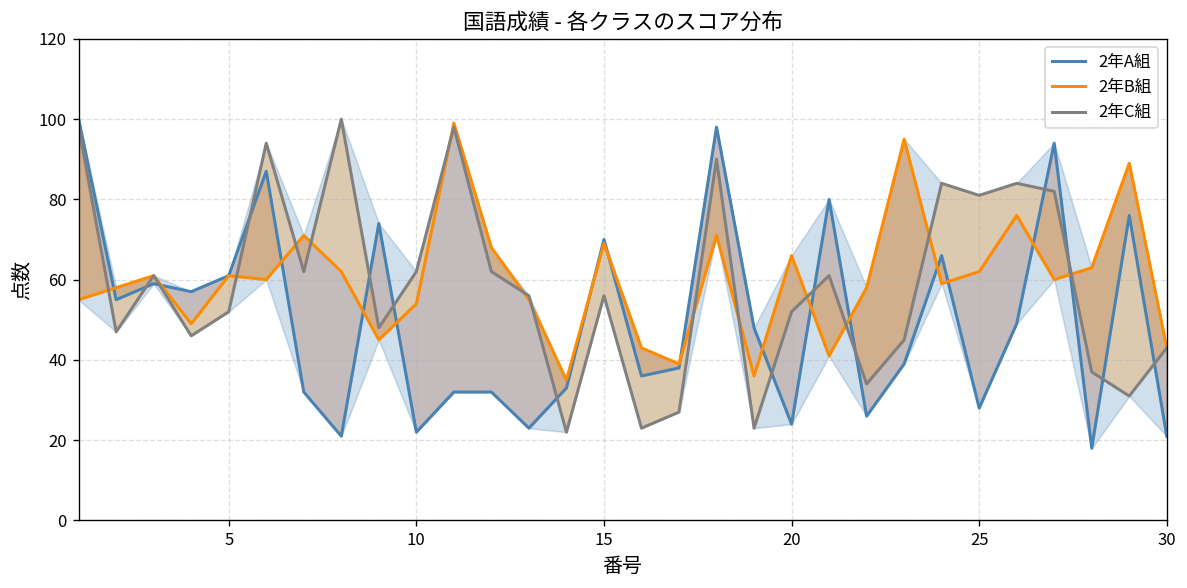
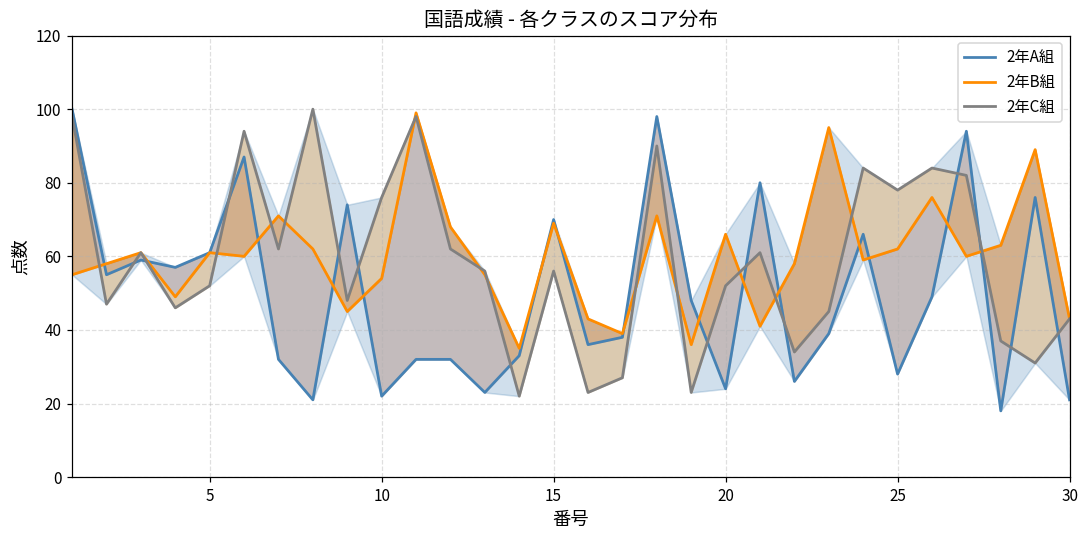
2年C組, 10: 62 -> 76
2年C組, 25: 81 -> 78
